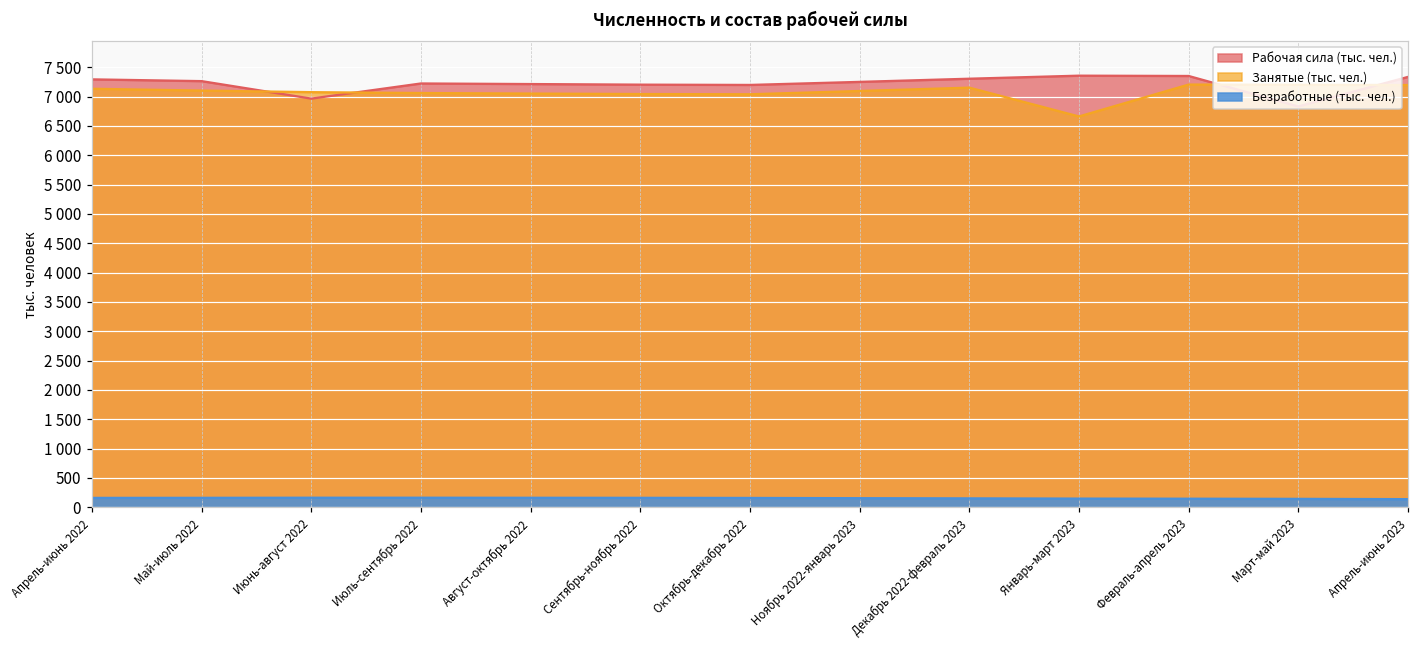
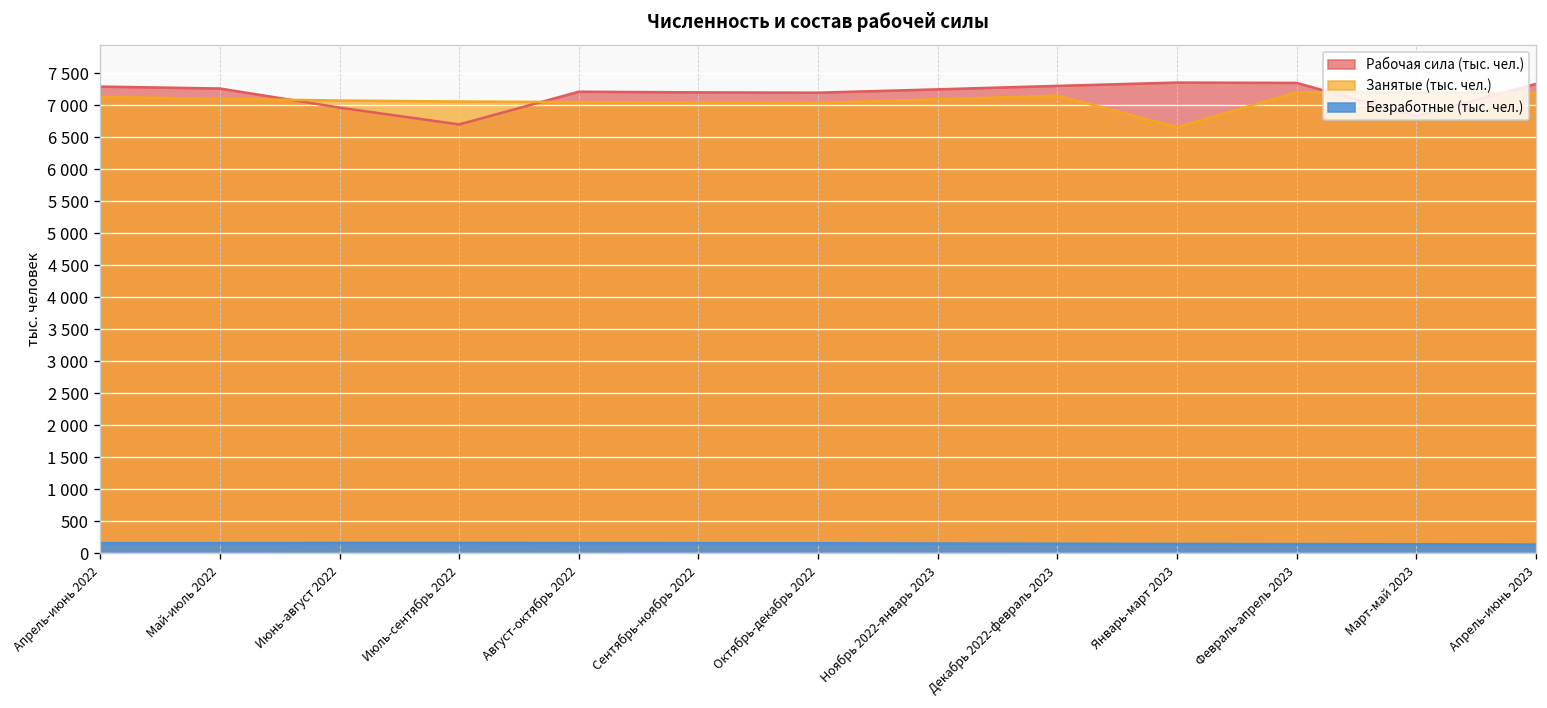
Рабочая сила (тыс. чел.), Июль-сентябрь 2022: 7200 -> 6700
